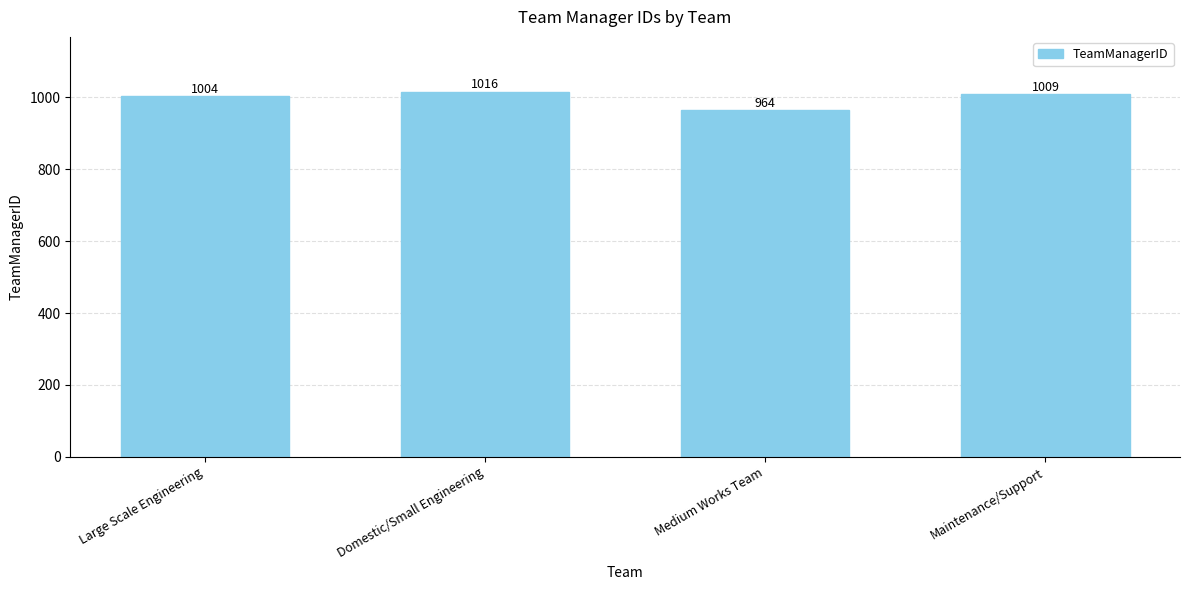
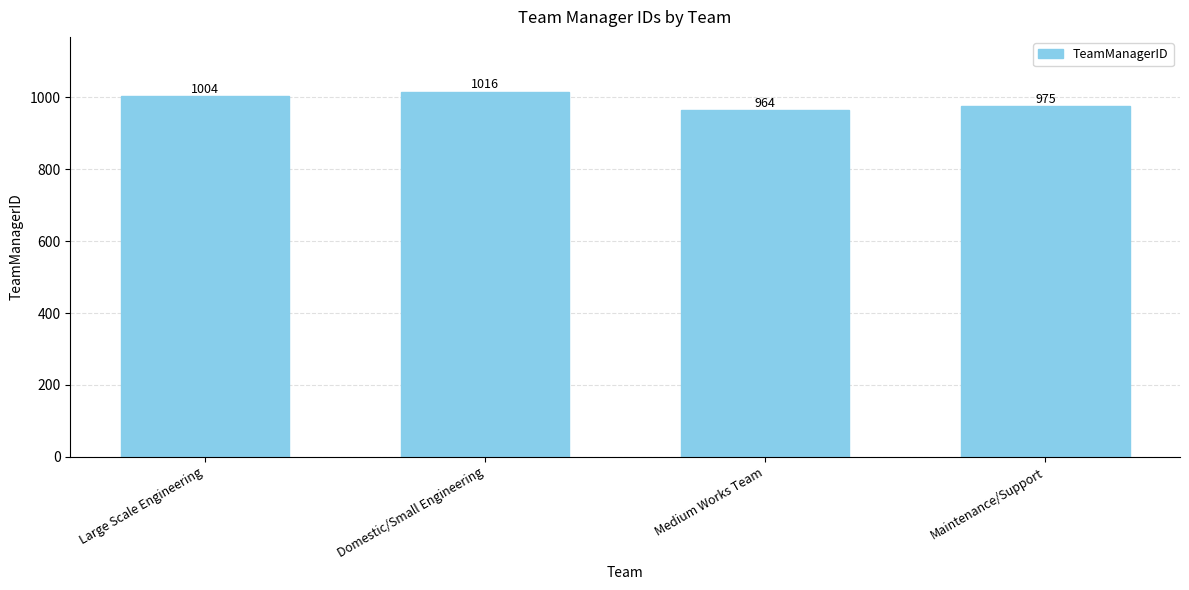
Maintenance/Support: 1009 -> 975
